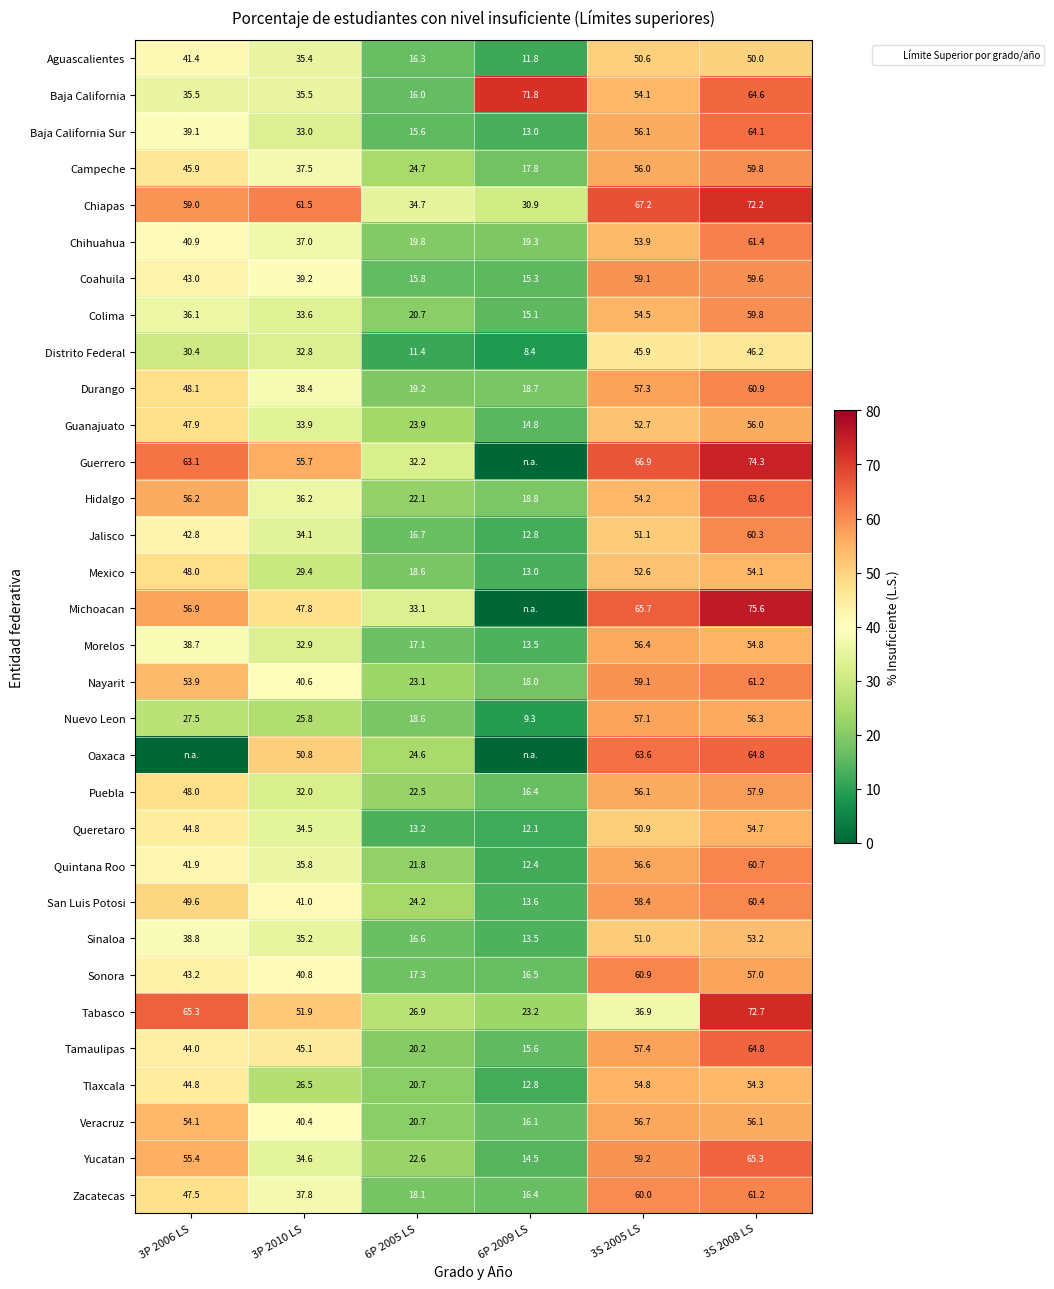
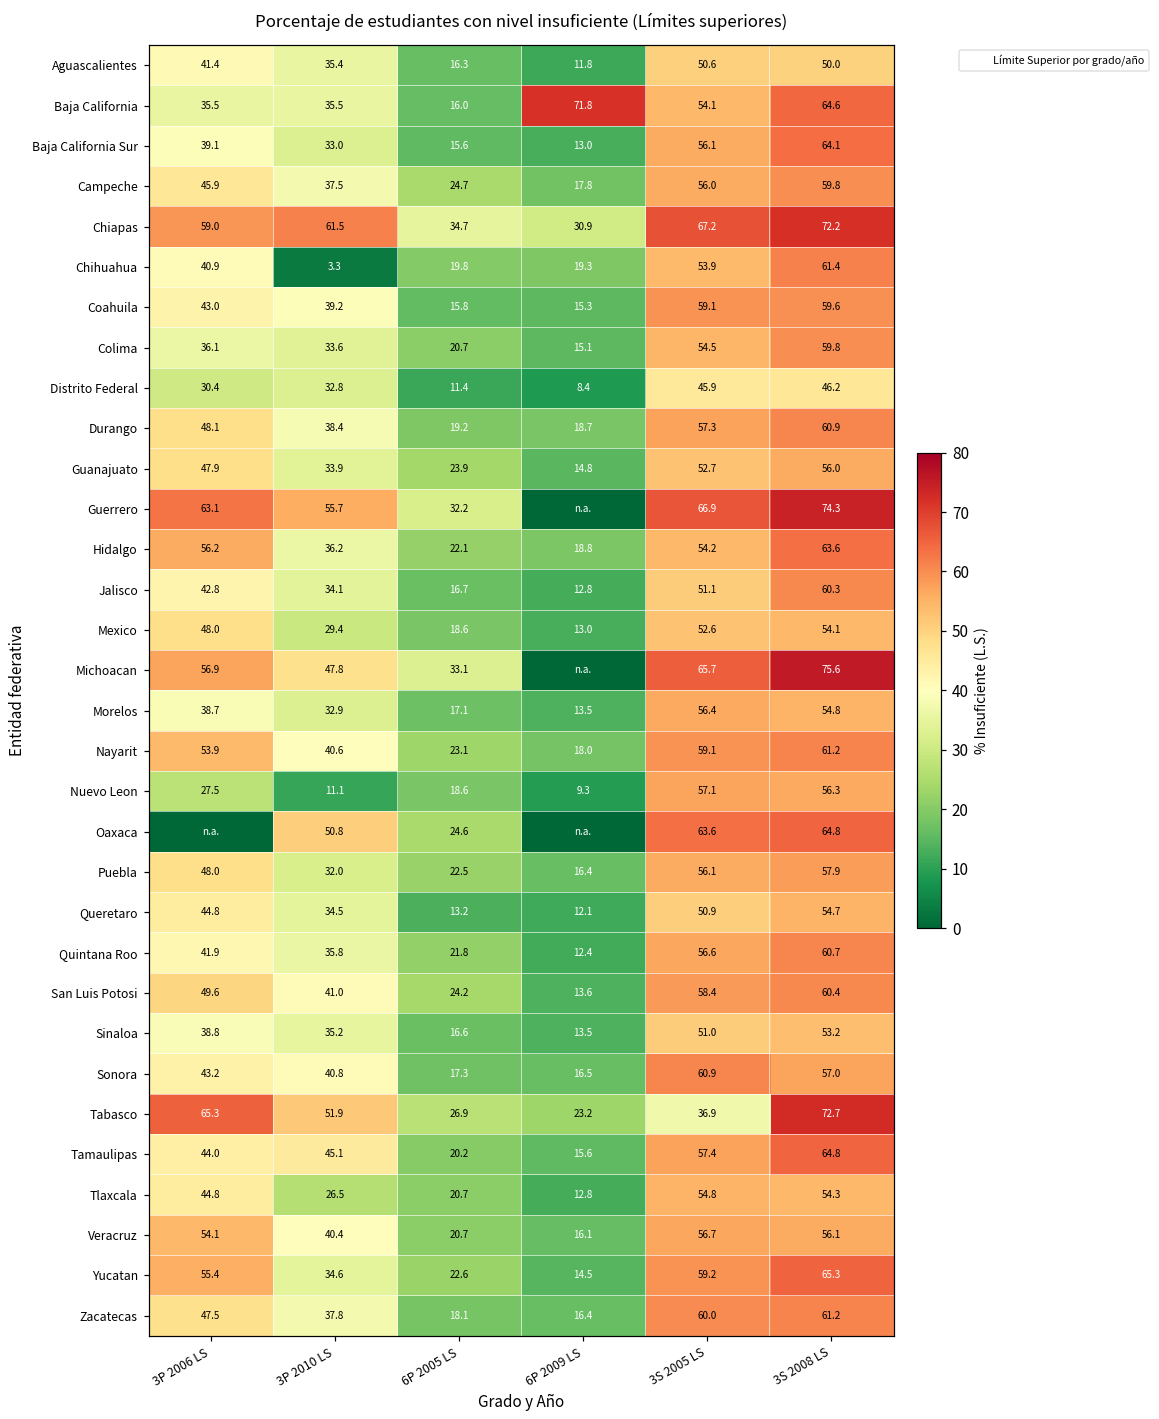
Chihuahua, 3P 2010 LS: 37.0 -> 3.3
Nuevo Leon, 3P 2010 LS: 25.8 -> 11.1
